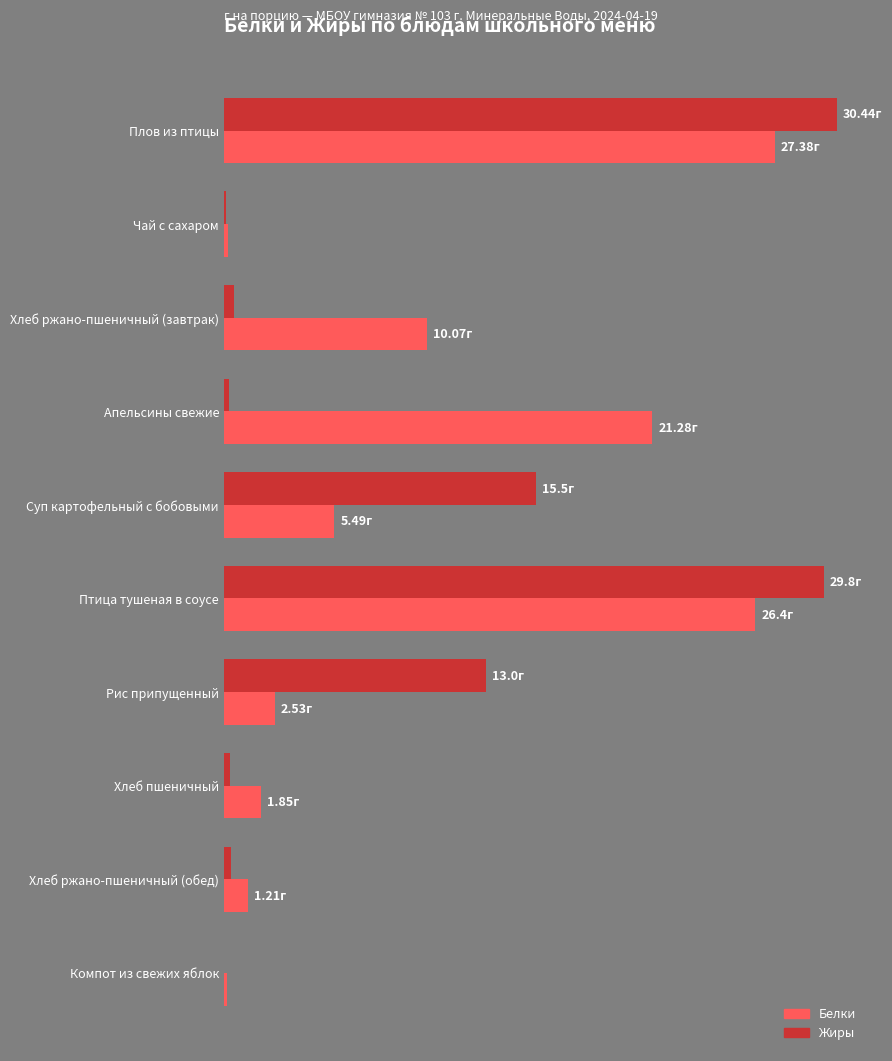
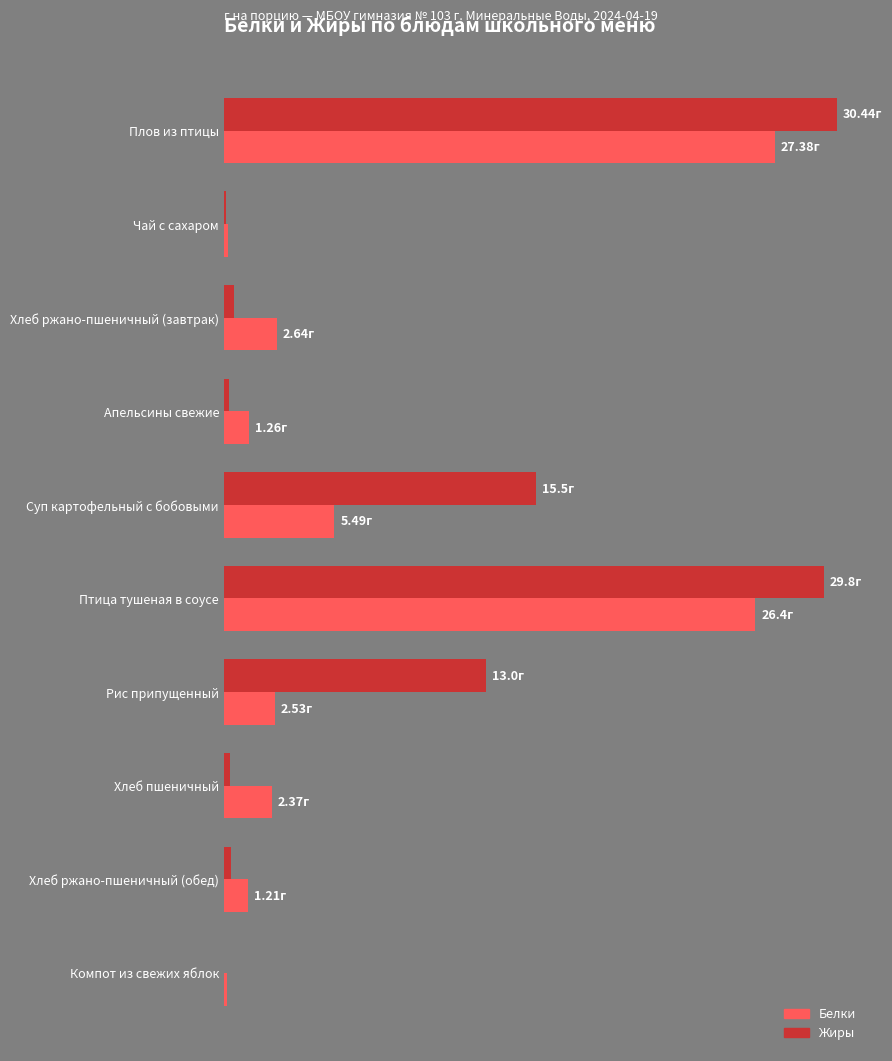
Белки, Хлеб ржано-пшеничный (завтрак): 10.07г -> 2.64г
Белки, Апельсины свежие: 21.28г -> 1.26г
Белки, Хлеб пшеничный: 1.85г -> 2.37г
